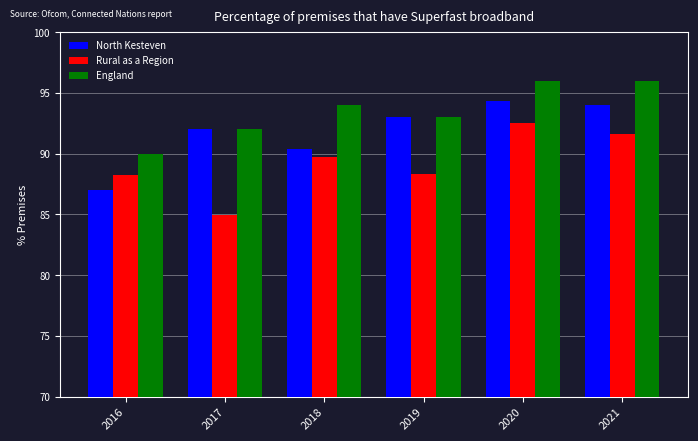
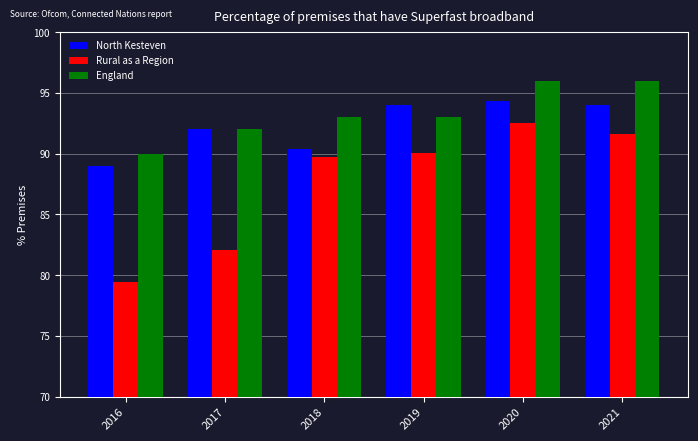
North Kesteven, 2016: 87 -> 89
Rural as a Region, 2016: 88.3 -> 79.5
Rural as a Region, 2017: 85.0 -> 82.1
England, 2018: 94 -> 93
North Kesteven, 2019: 93 -> 94
Rural as a Region, 2019: 88.4 -> 90.1
